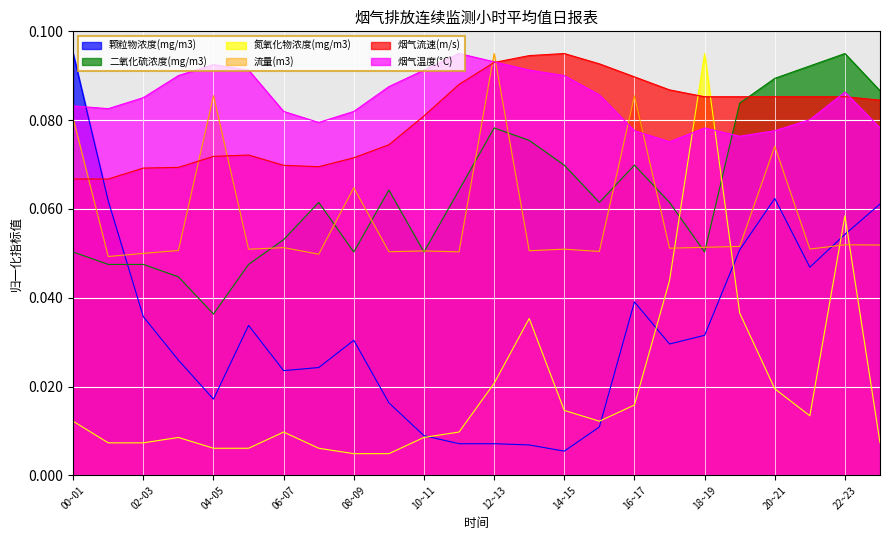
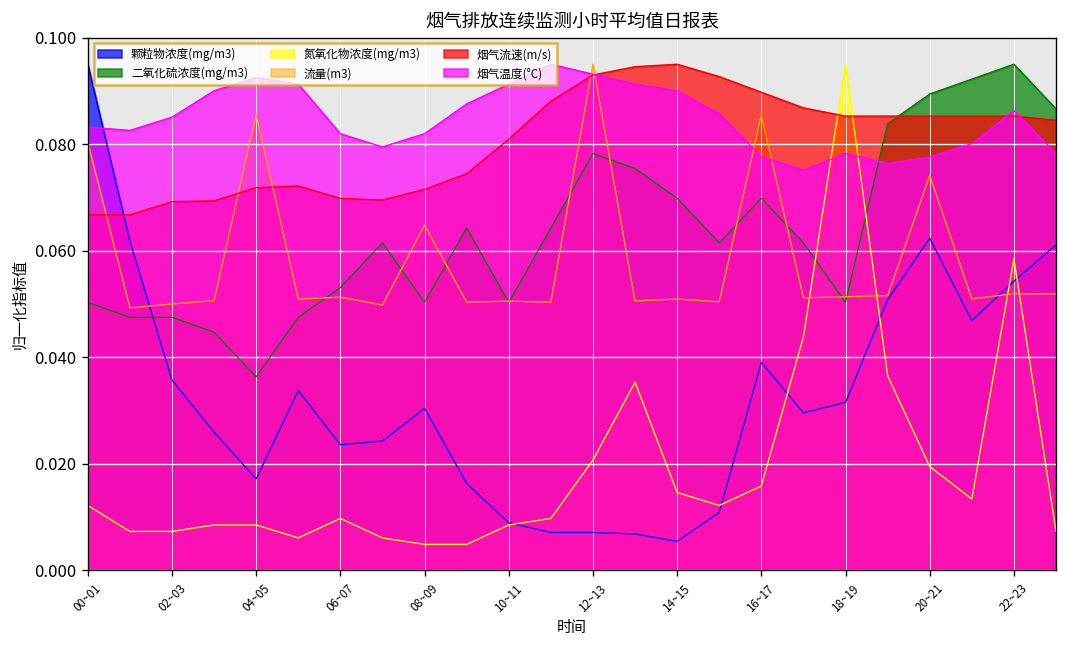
氮氧化物浓度(mg/m3), 04~05: 0.006 -> 0.009
